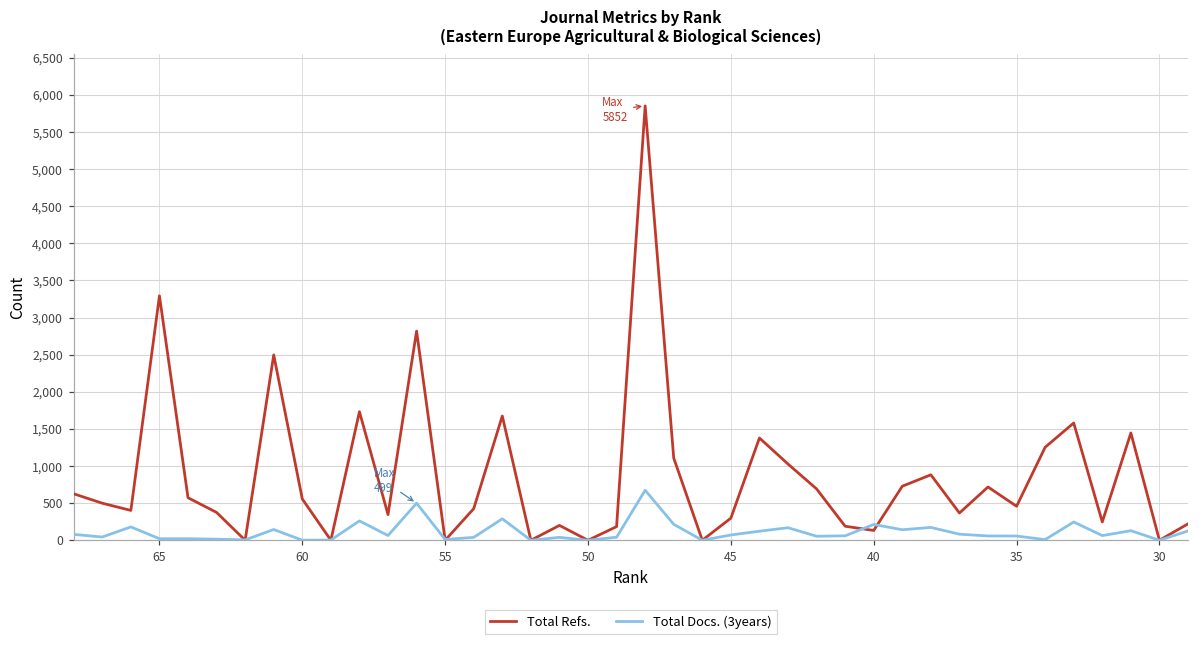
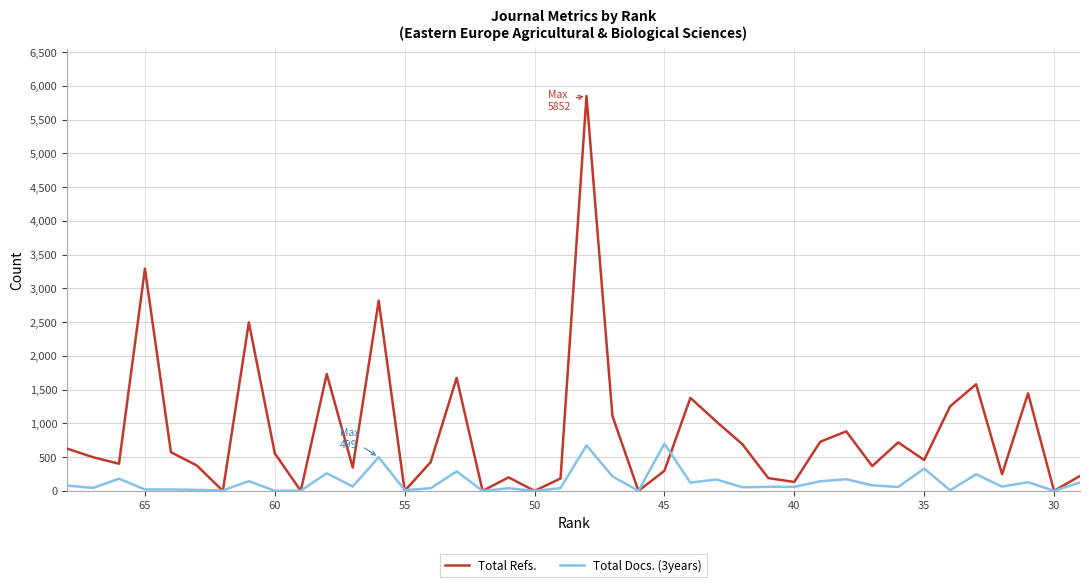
Total Docs. (3years), 45: 100 -> 700
Total Docs. (3years), 40: 200 -> 100
Total Docs. (3years), 35: 100 -> 300
